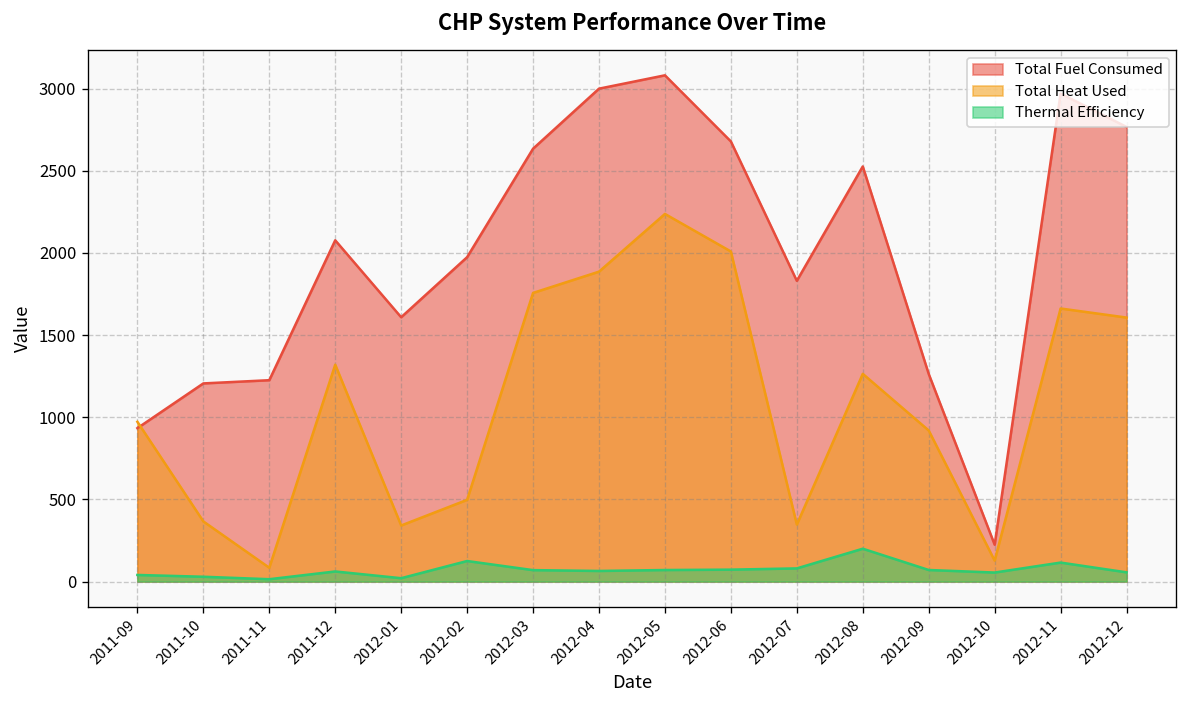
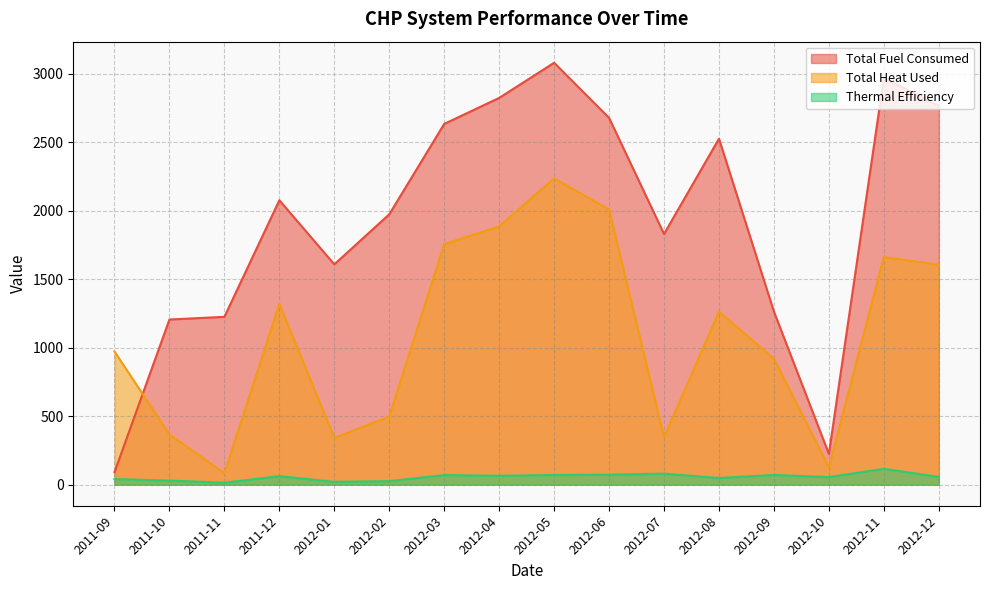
Total Fuel Consumed, 2011-09: 930 -> 90
Thermal Efficiency, 2012-02: 130 -> 30
Total Fuel Consumed, 2012-04: 3000 -> 2820
Thermal Efficiency, 2012-08: 200 -> 50
